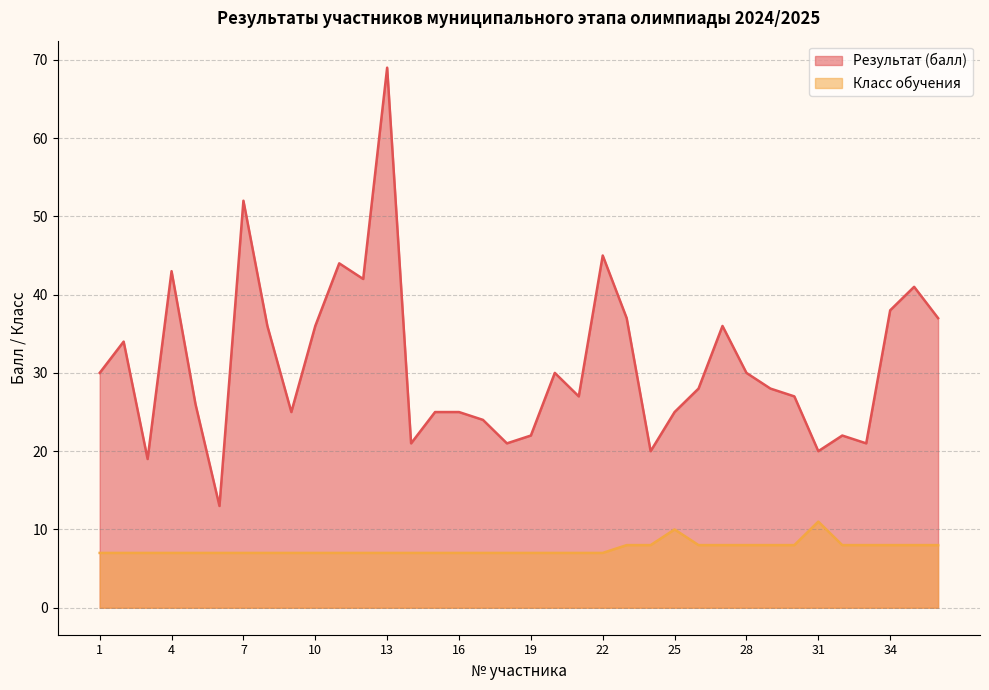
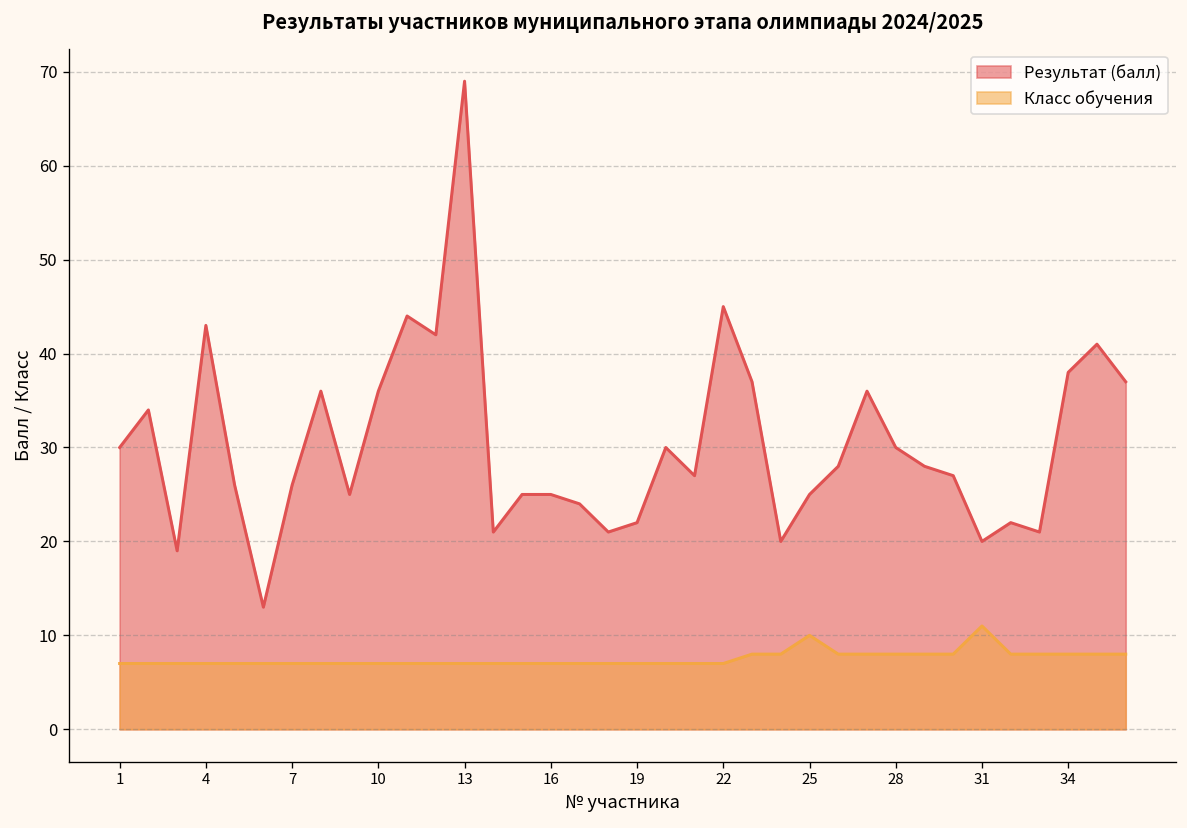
Результат (балл), 7: 52 -> 26
